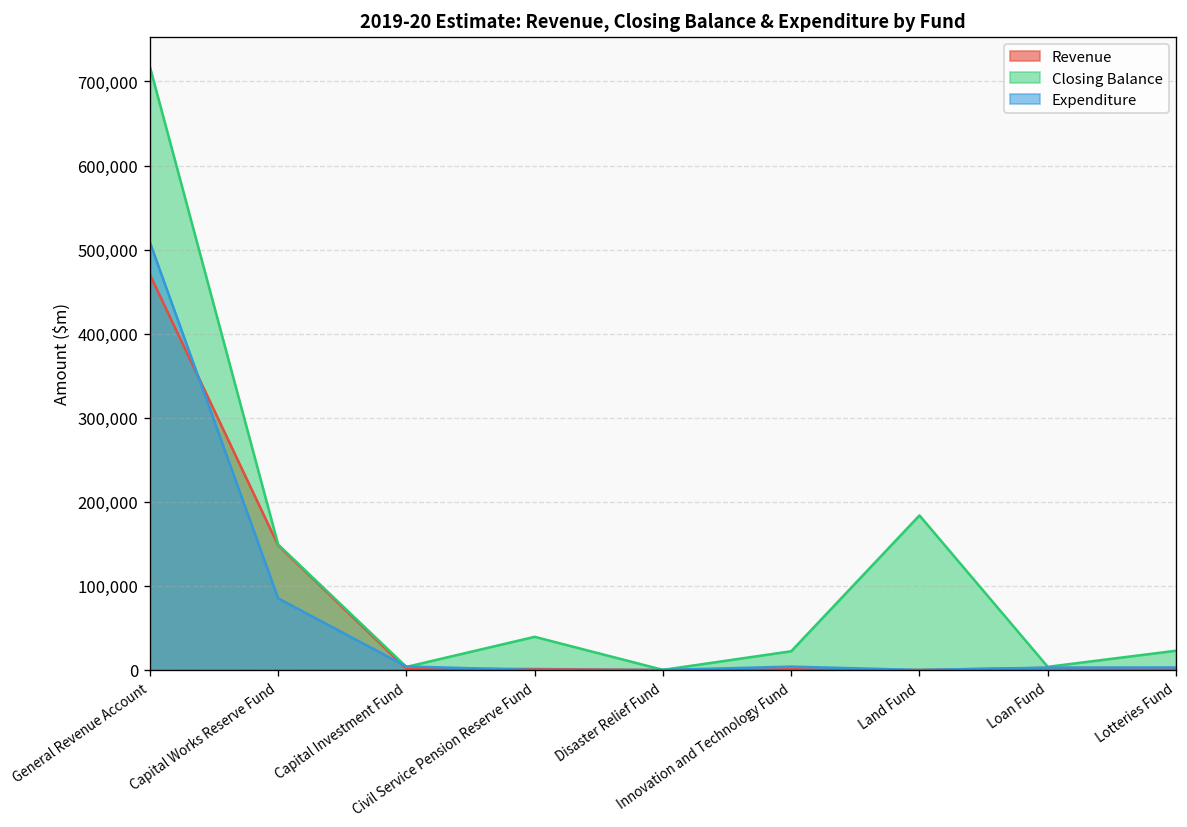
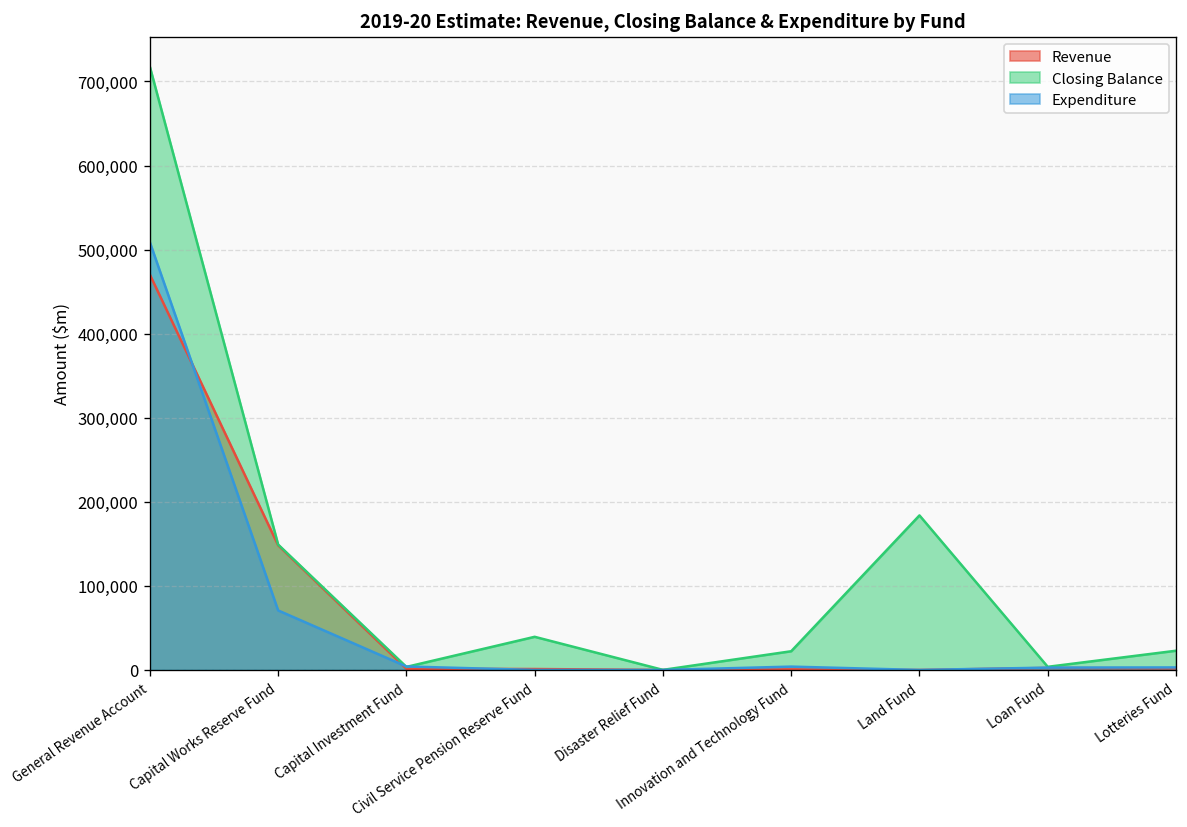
Expenditure, Capital Works Reserve Fund: 90,000 -> 70,000
